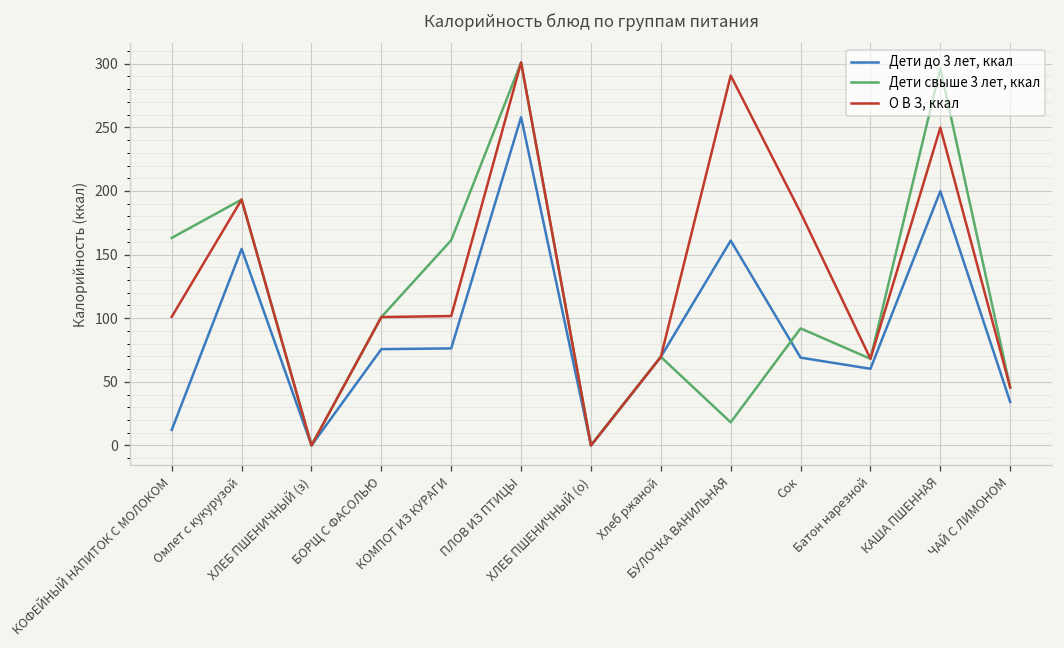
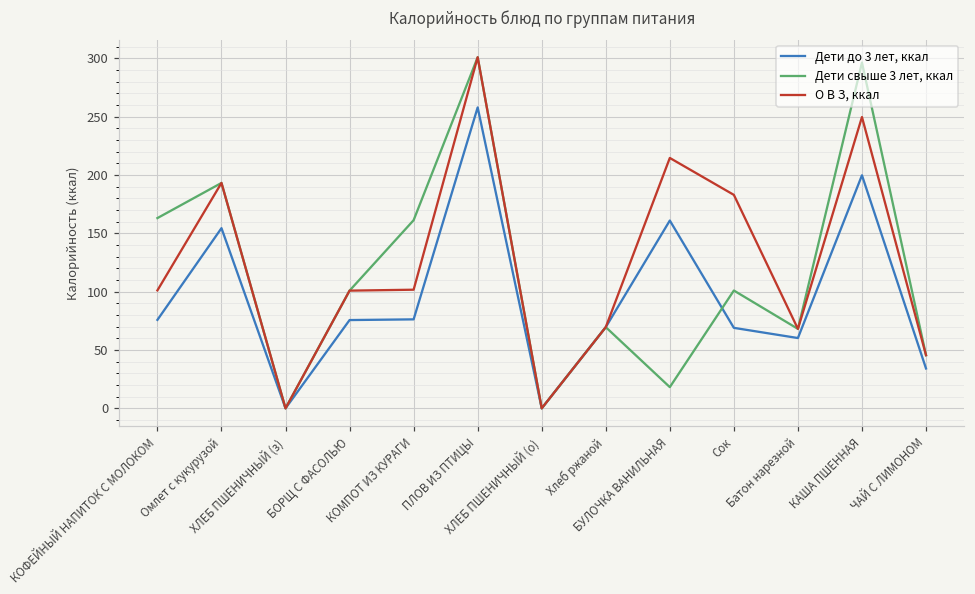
Дети до 3 лет, ккал, КОФЕЙНЫЙ НАПИТОК С МОЛОКОМ: 12 -> 76
О В З, ккал, БУЛОЧКА ВАНИЛЬНАЯ: 291 -> 215
Дети свыше 3 лет, ккал, Сок: 92 -> 101
